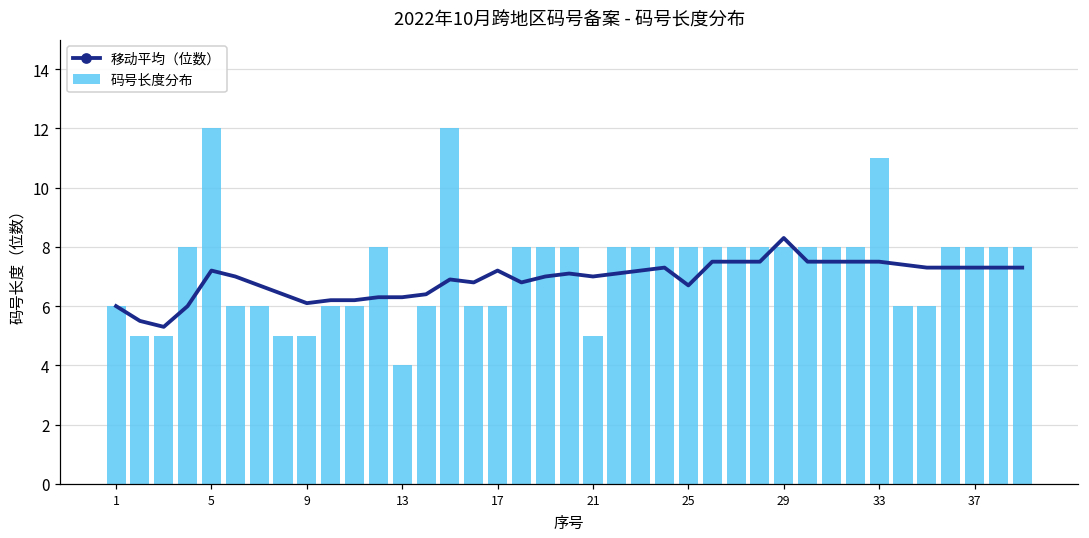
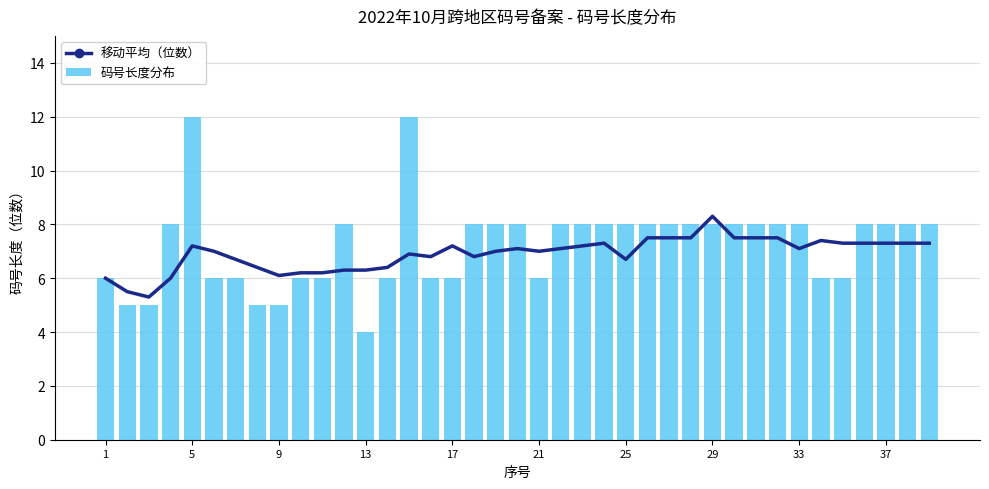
码号长度分布, 21: 5 -> 6
移动平均（位数）, 33: 7.5 -> 7.1
码号长度分布, 33: 11 -> 8
